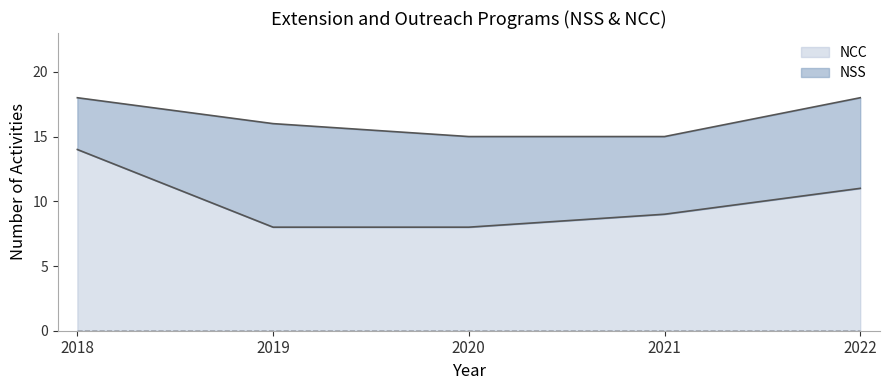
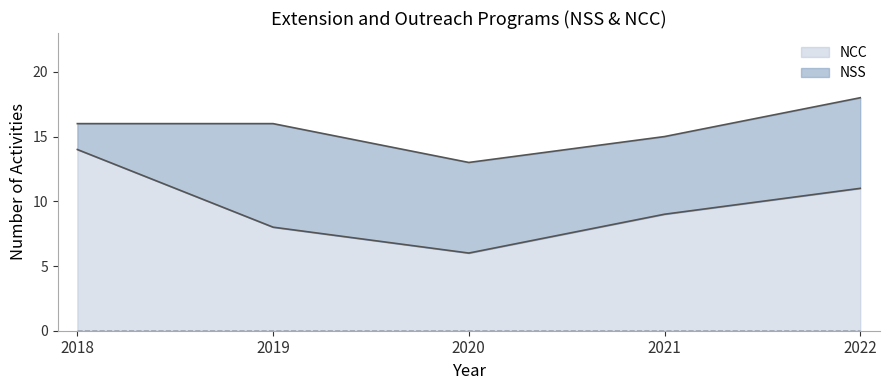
NSS, 2018: 4 -> 2
NCC, 2020: 8 -> 6
